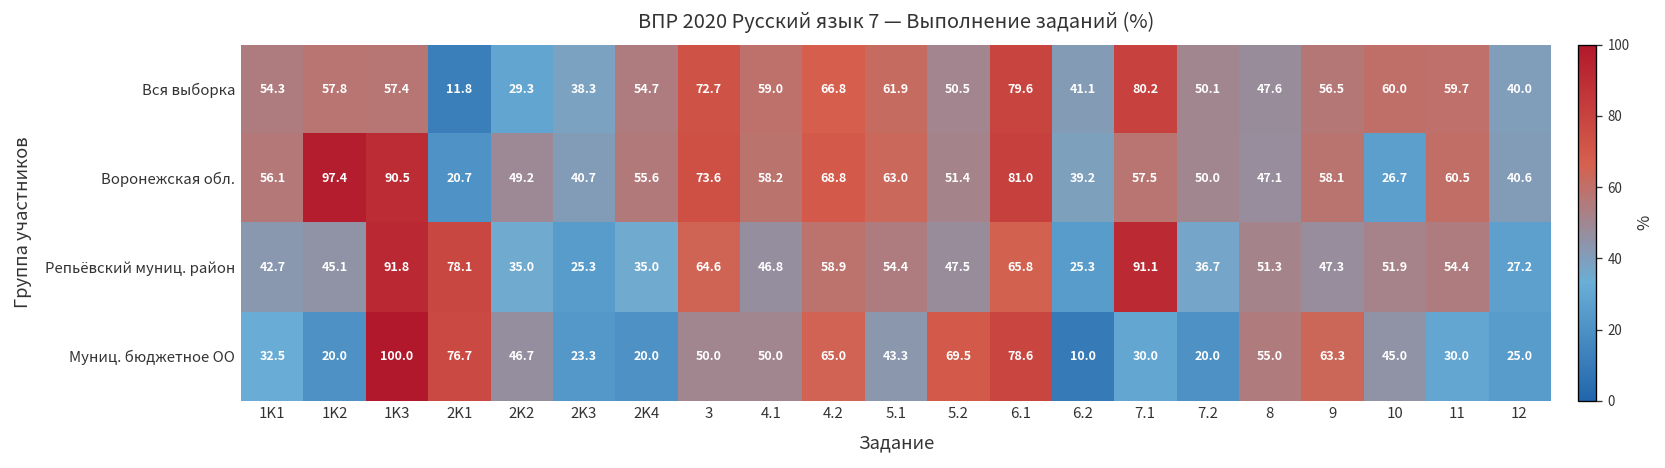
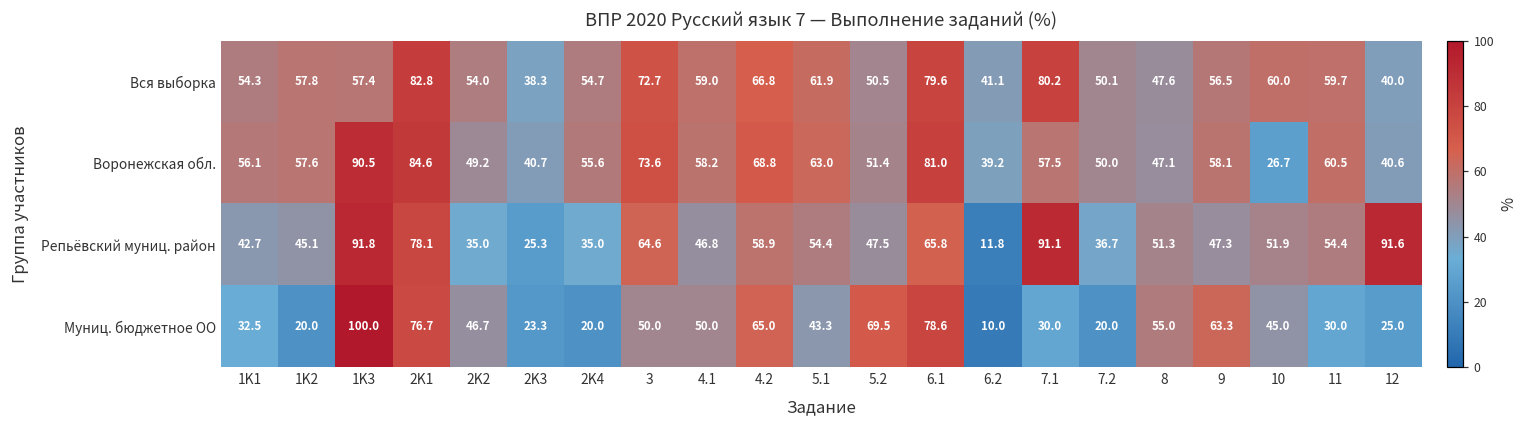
Вся выборка, 2K1: 11.8 -> 82.8
Вся выборка, 2K2: 29.3 -> 54.0
Воронежская обл., 1K2: 97.4 -> 57.6
Воронежская обл., 2K1: 20.7 -> 84.6
Репьёвский муниц. район, 6.2: 25.3 -> 11.8
Репьёвский муниц. район, 12: 27.2 -> 91.6
